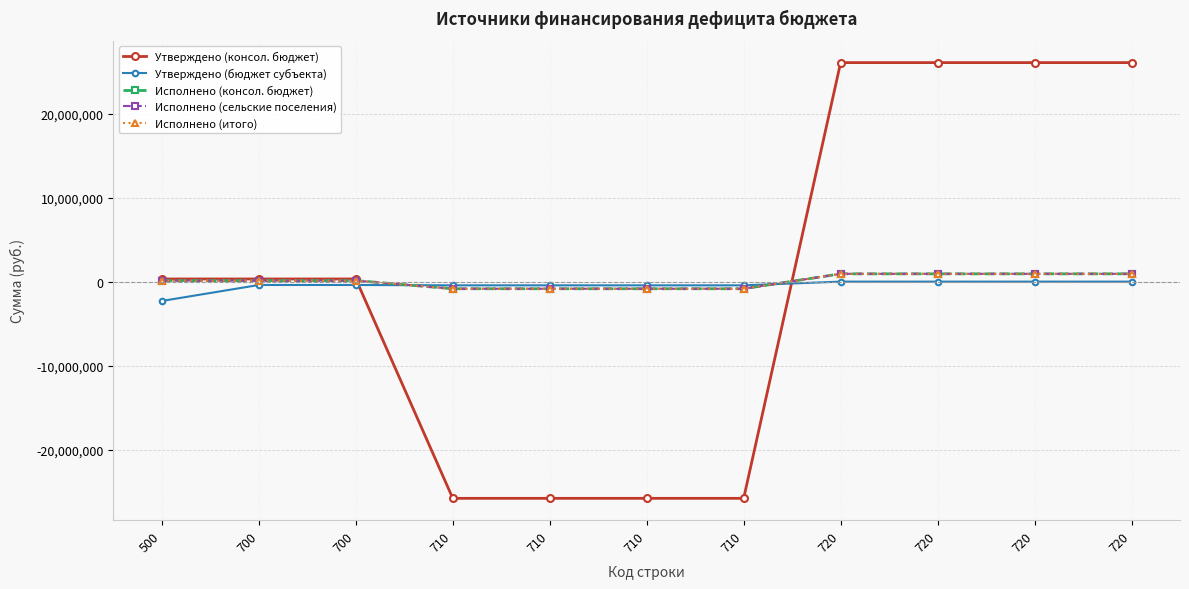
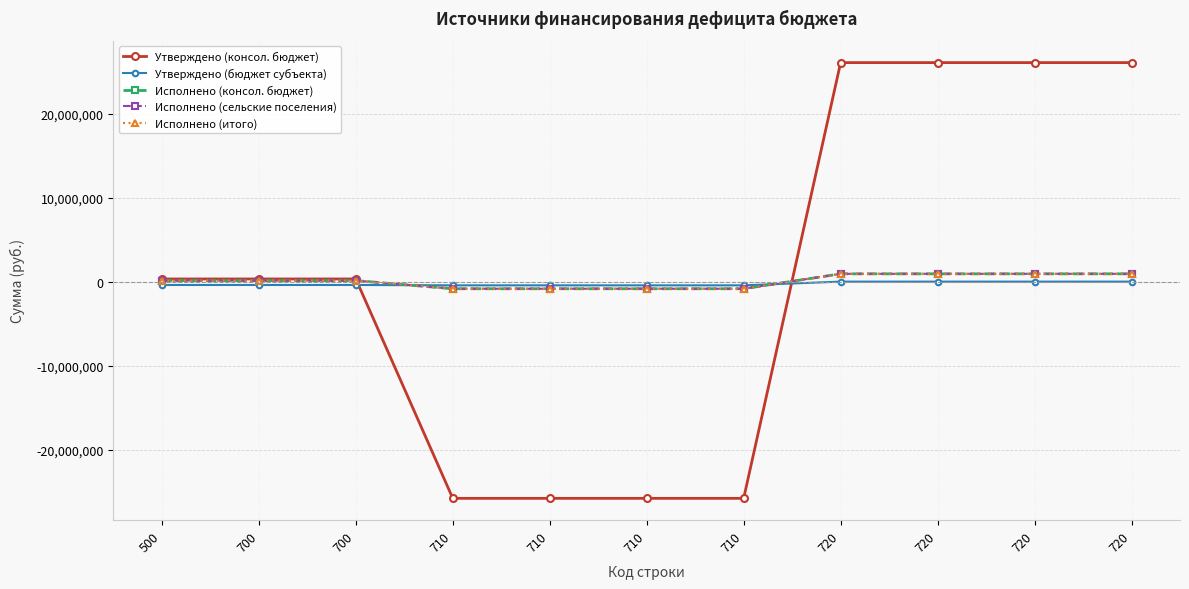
Утверждено (бюджет субъекта), 500: -2,000,000 -> 0
